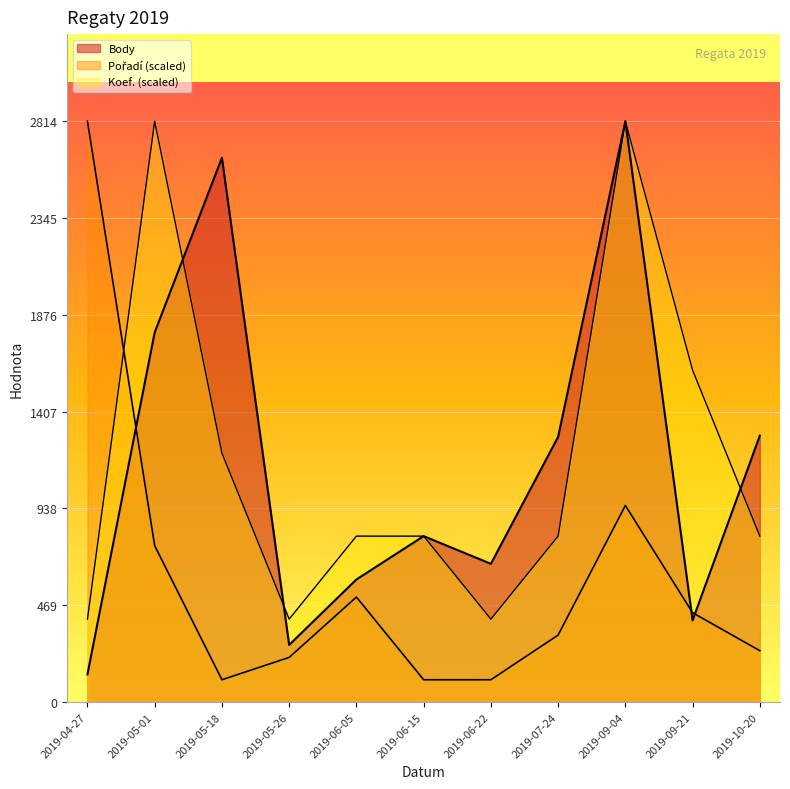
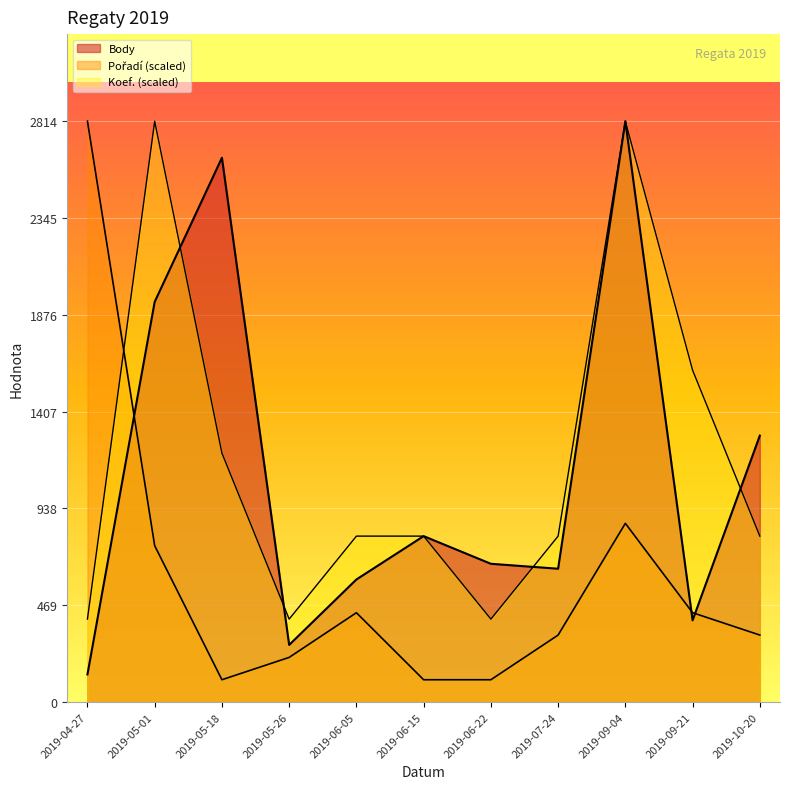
Body, 2019-05-01: 1790 -> 1940
Pořadí (scaled), 2019-06-05: 510 -> 430
Body, 2019-07-24: 1290 -> 650
Pořadí (scaled), 2019-09-04: 950 -> 870
Pořadí (scaled), 2019-10-20: 250 -> 320
